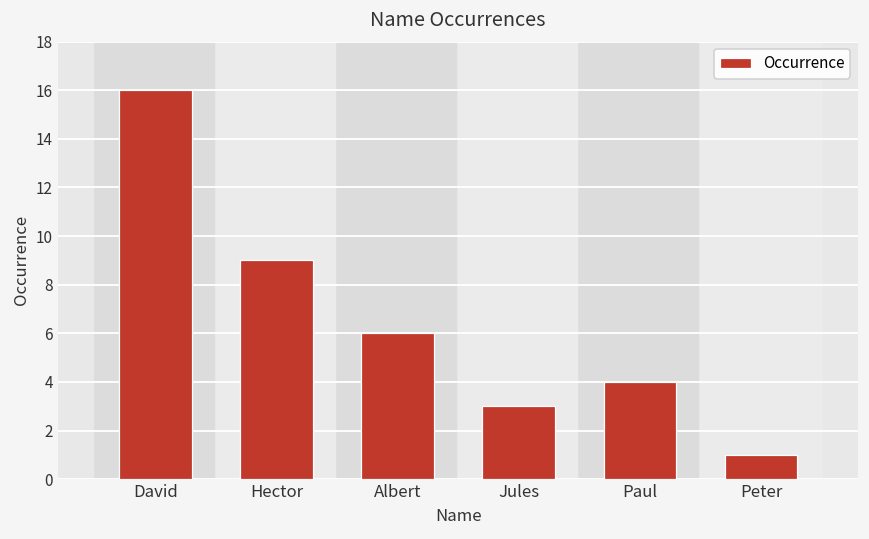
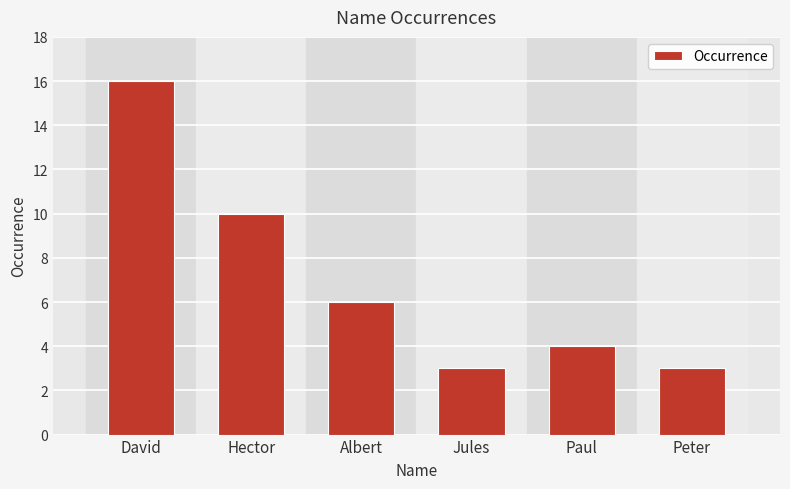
Hector: 9 -> 10
Peter: 1 -> 3
